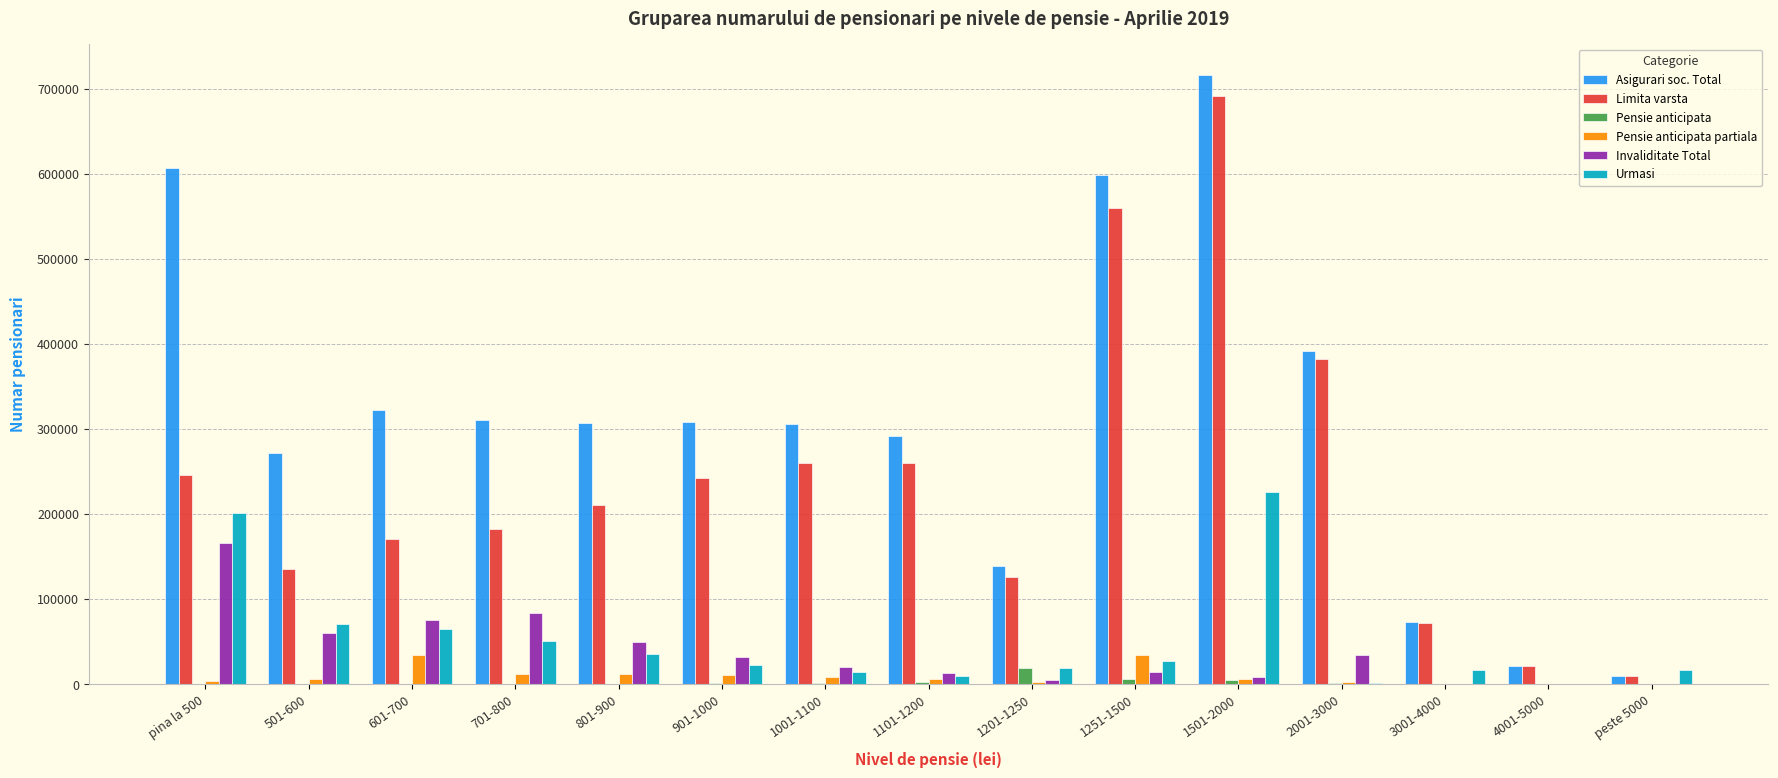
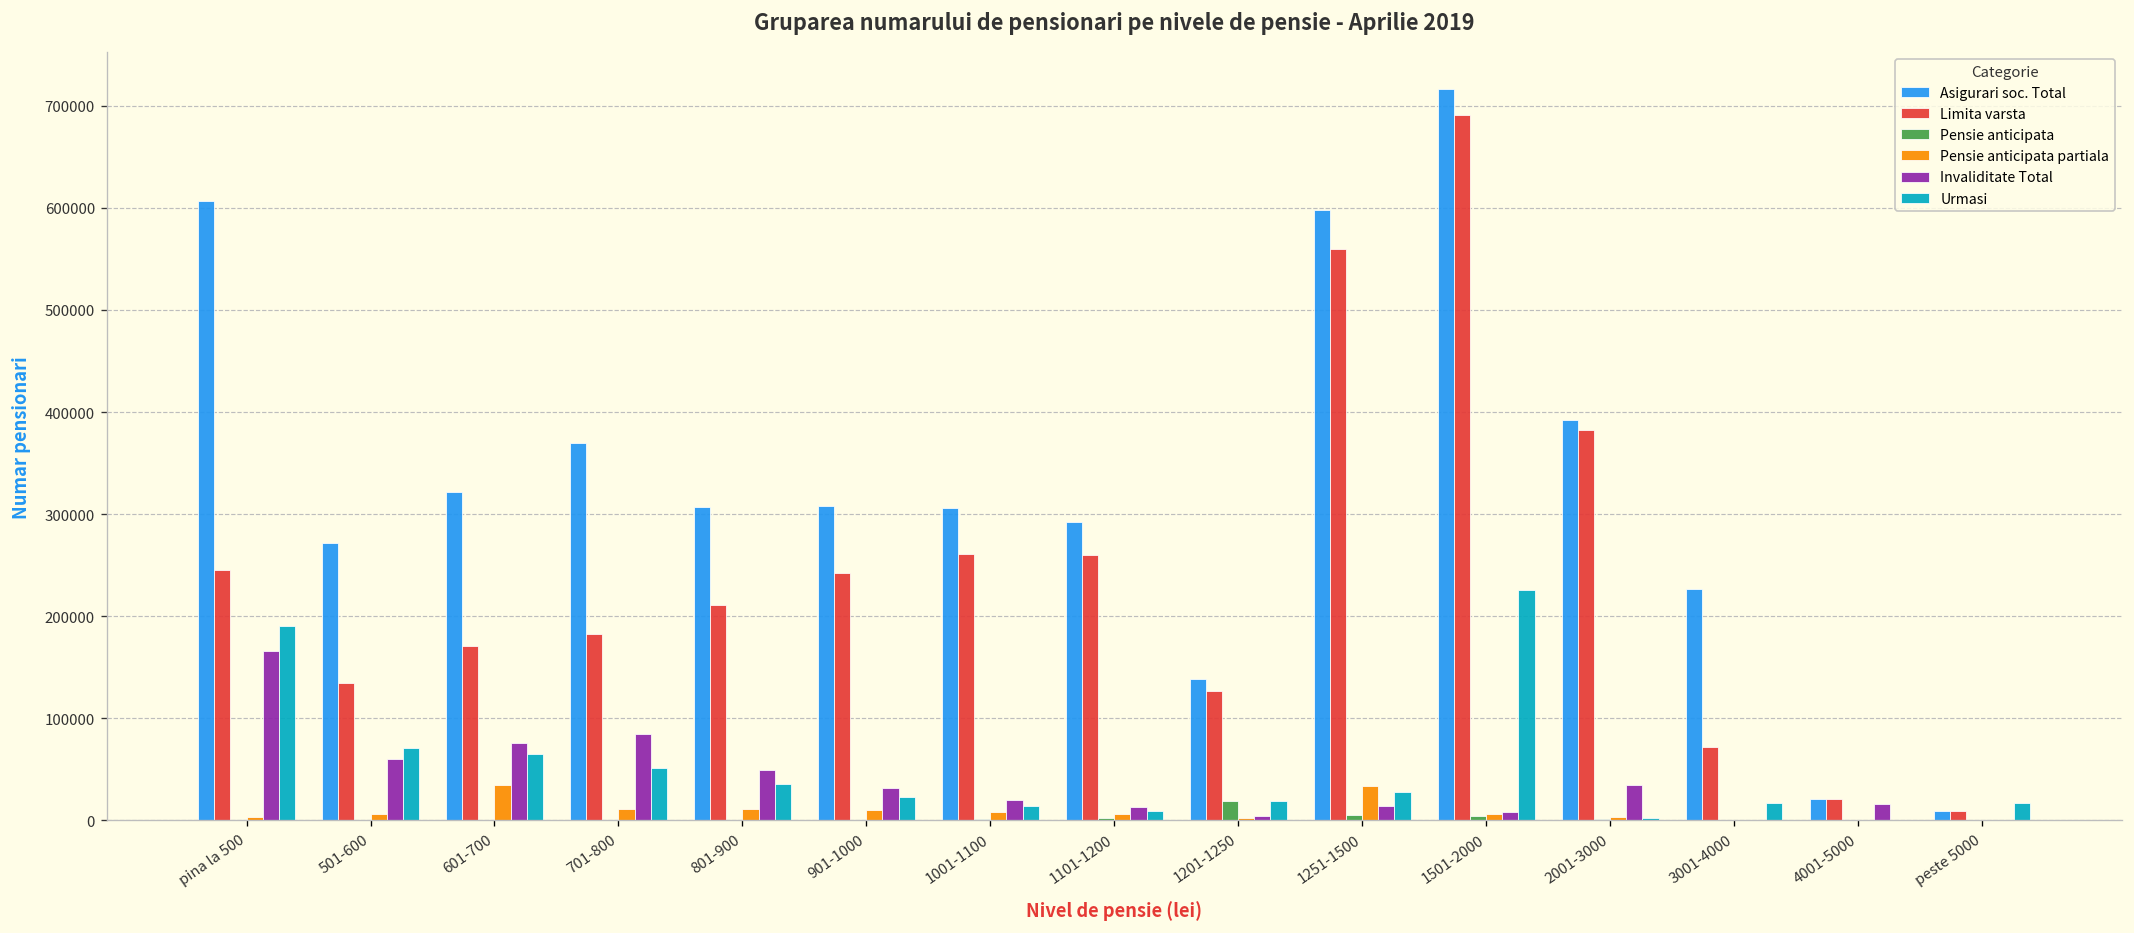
Urmasi, pina la 500: 200000 -> 190000
Asigurari soc. Total, 701-800: 310000 -> 370000
Asigurari soc. Total, 3001-4000: 70000 -> 230000
Invaliditate Total, 4001-5000: 0 -> 20000
